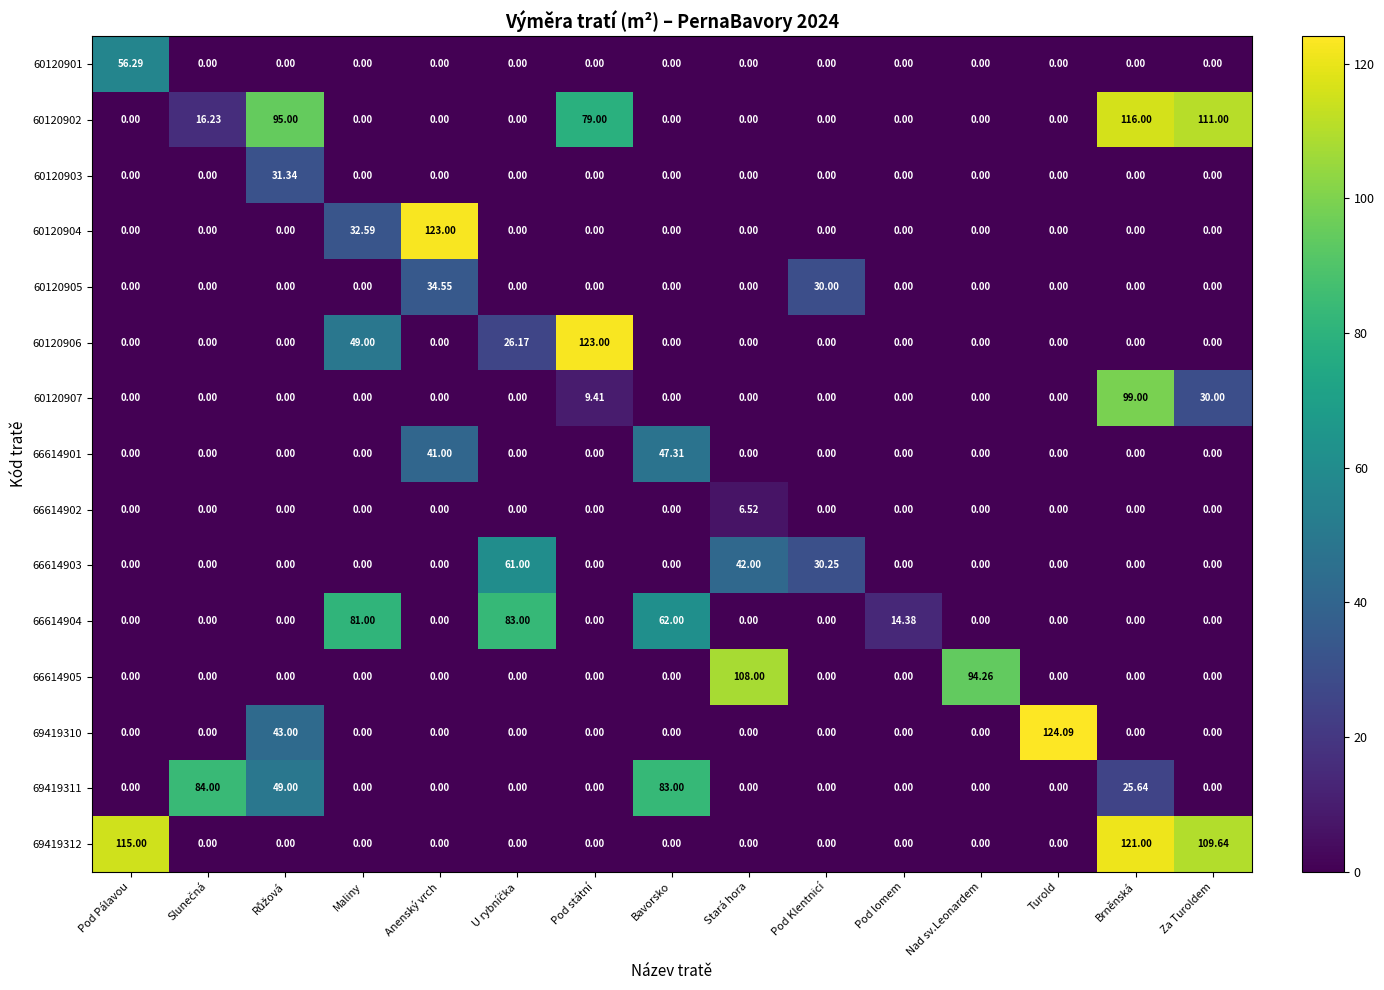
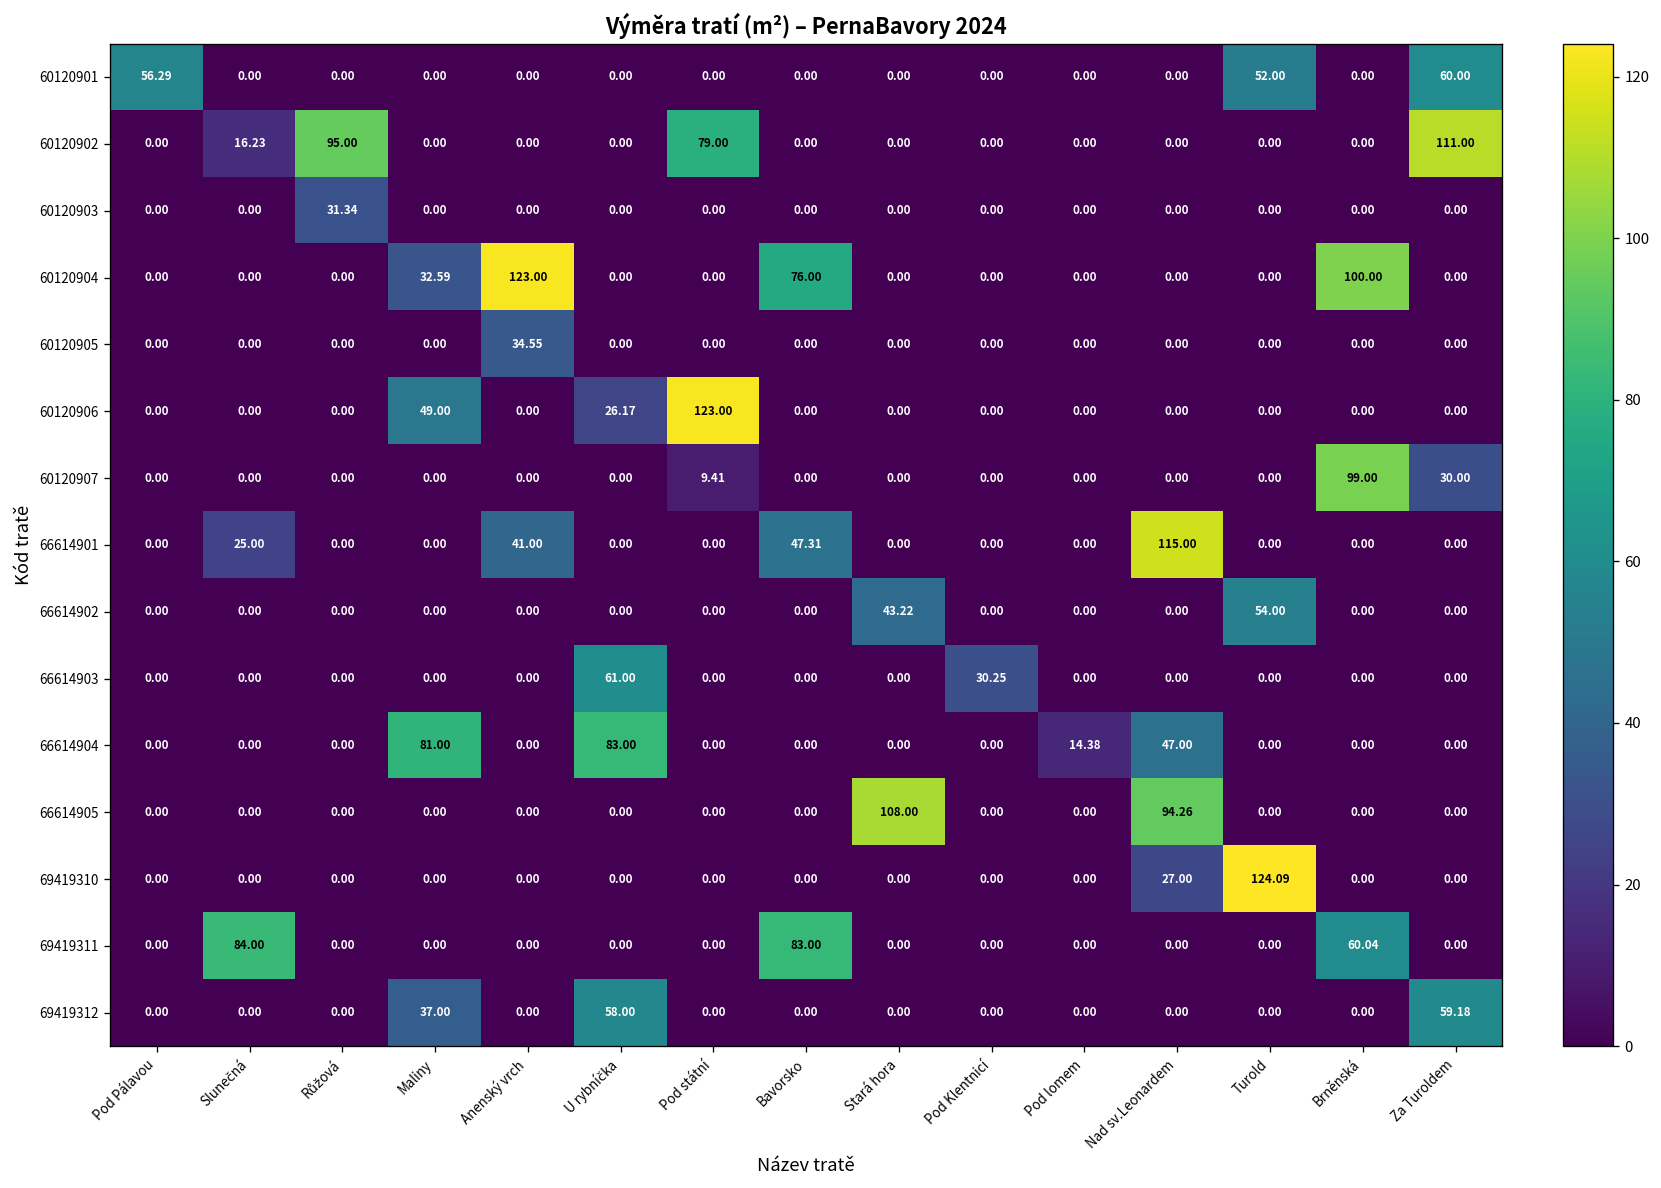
60120901, Turold: 0.00 -> 52.00
60120901, Za Turoldem: 0.00 -> 60.00
60120902, Brněnská: 116.00 -> 0.00
60120904, Bavorsko: 0.00 -> 76.00
60120904, Brněnská: 0.00 -> 100.00
60120905, Pod Klentnicí: 30.00 -> 0.00
66614901, Slunečná: 0.00 -> 25.00
66614901, Nad sv.Leonardem: 0.00 -> 115.00
66614902, Stará hora: 6.52 -> 43.22
66614902, Turold: 0.00 -> 54.00
66614903, Stará hora: 42.00 -> 0.00
66614904, Bavorsko: 62.00 -> 0.00
66614904, Nad sv.Leonardem: 0.00 -> 47.00
69419310, Růžová: 43.00 -> 0.00
69419310, Nad sv.Leonardem: 0.00 -> 27.00
69419311, Růžová: 49.00 -> 0.00
69419311, Brněnská: 25.64 -> 60.04
69419312, Pod Pálavou: 115.00 -> 0.00
69419312, Maliny: 0.00 -> 37.00
69419312, U rybníčka: 0.00 -> 58.00
69419312, Brněnská: 121.00 -> 0.00
69419312, Za Turoldem: 109.64 -> 59.18
